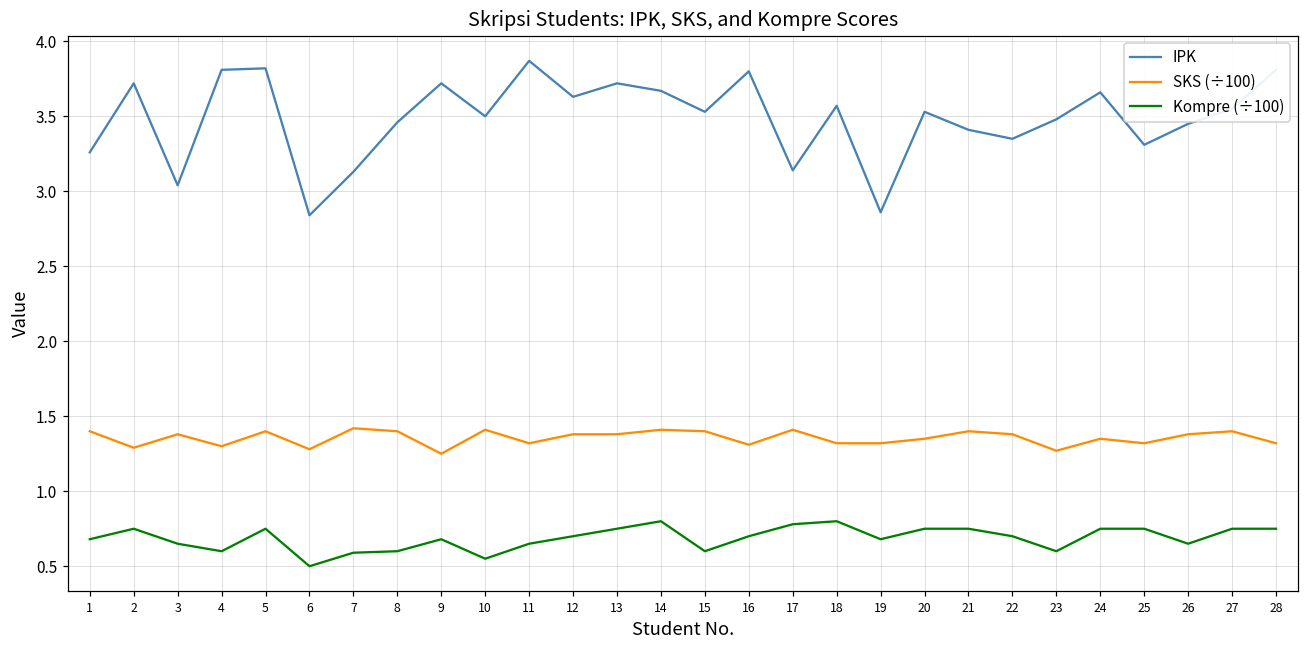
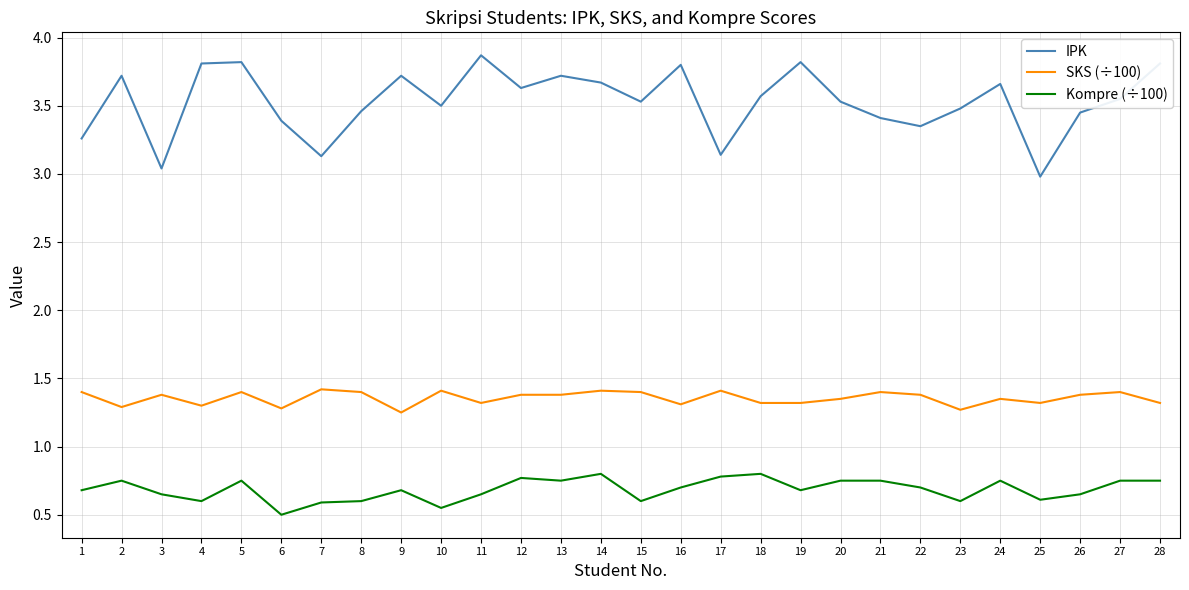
IPK, 6: 2.84 -> 3.39
Kompre (÷100), 12: 0.70 -> 0.77
IPK, 19: 2.86 -> 3.82
IPK, 25: 3.31 -> 2.98
Kompre (÷100), 25: 0.75 -> 0.61
